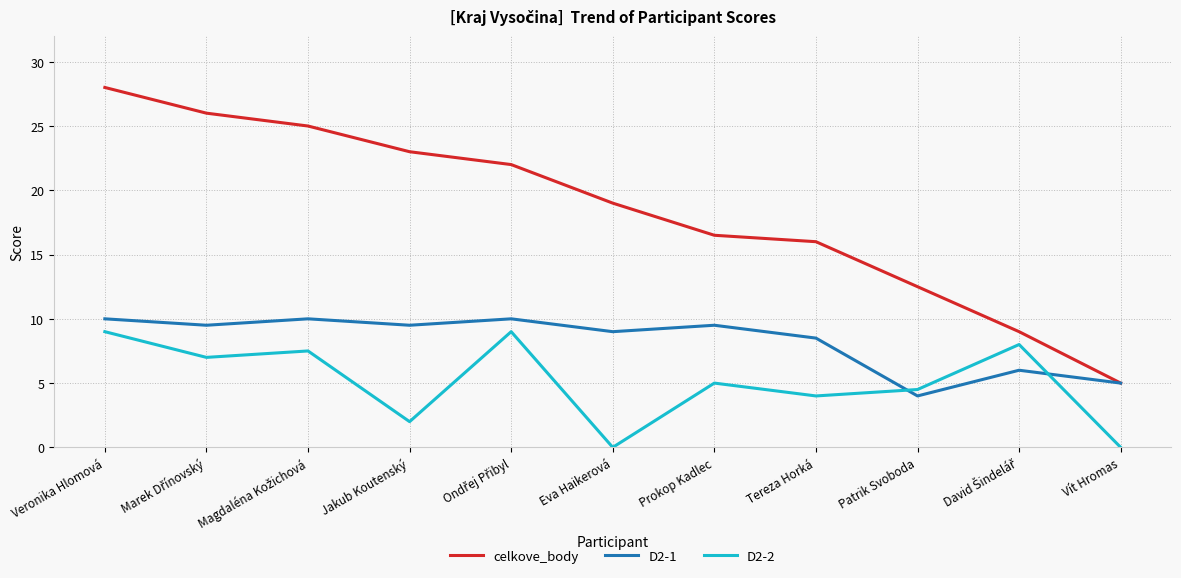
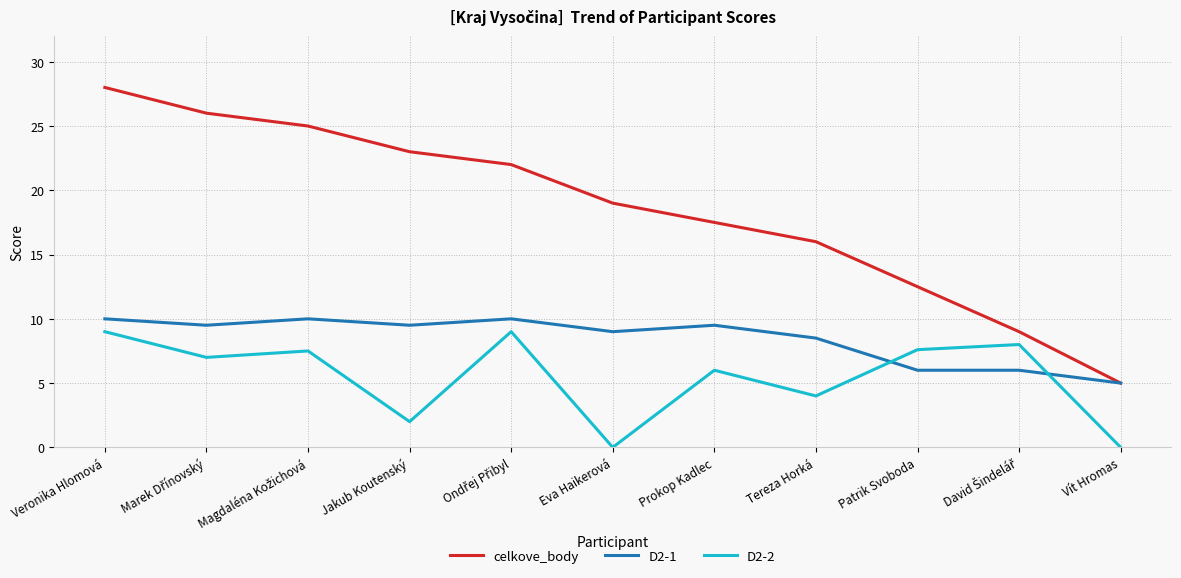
celkove_body, Prokop Kadlec: 16.5 -> 17.5
D2-2, Prokop Kadlec: 5 -> 6
D2-1, Patrik Svoboda: 4 -> 6
D2-2, Patrik Svoboda: 4.5 -> 7.6
